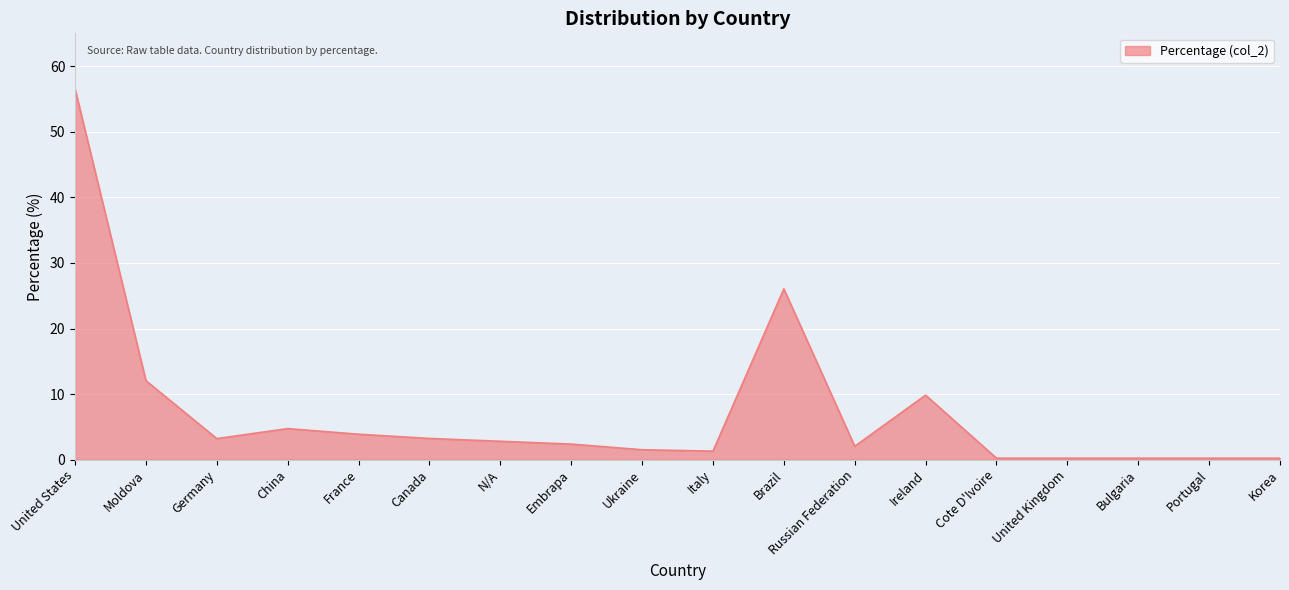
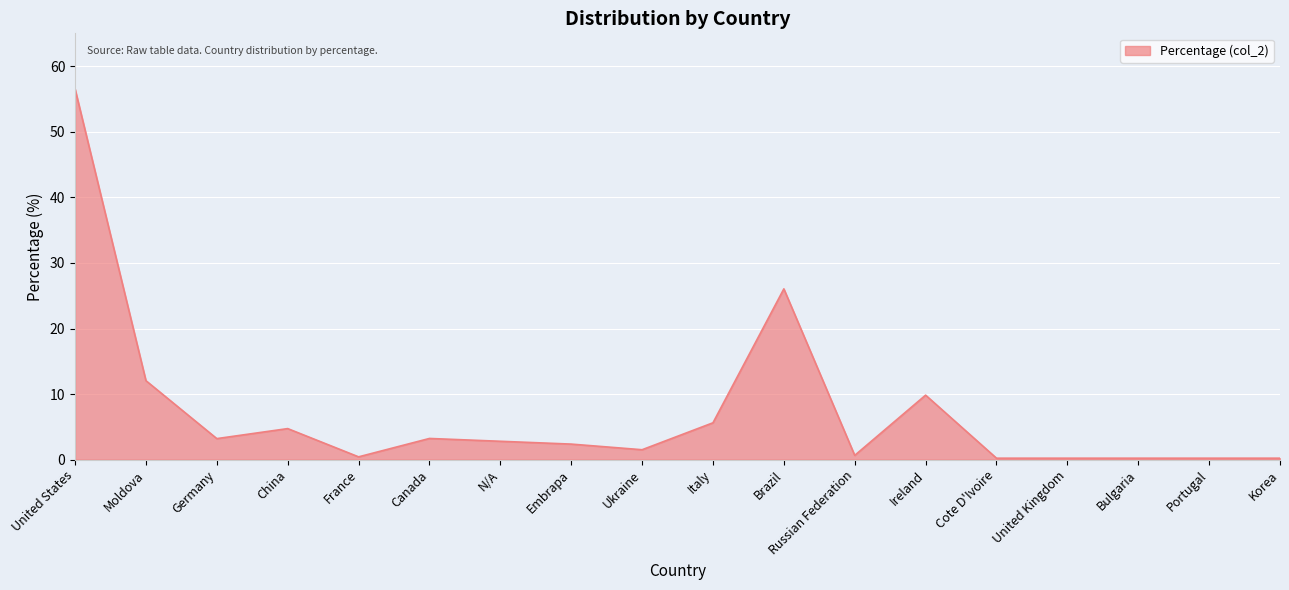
France: 4 -> 0
Italy: 1 -> 6
Russian Federation: 2 -> 1
